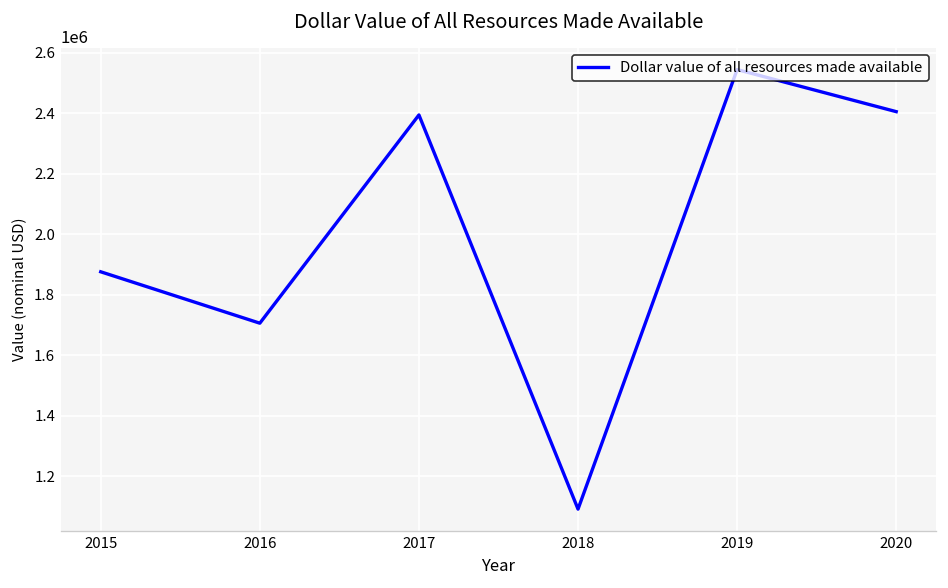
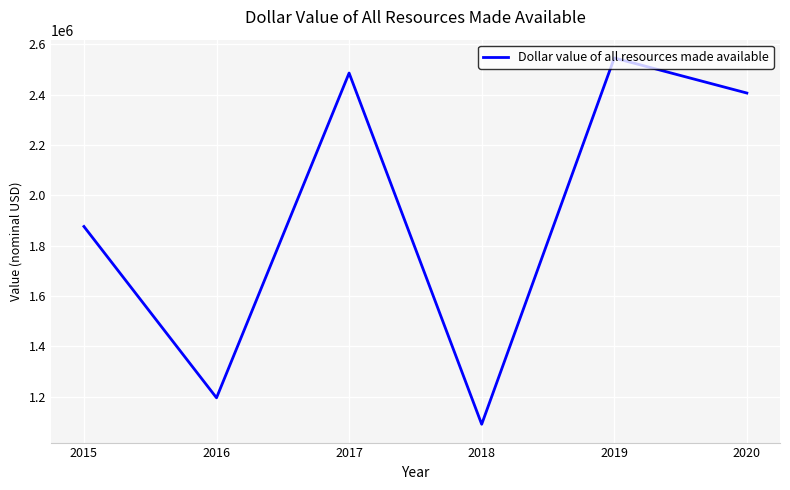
2016: 1710000 -> 1200000
2017: 2390000 -> 2490000
